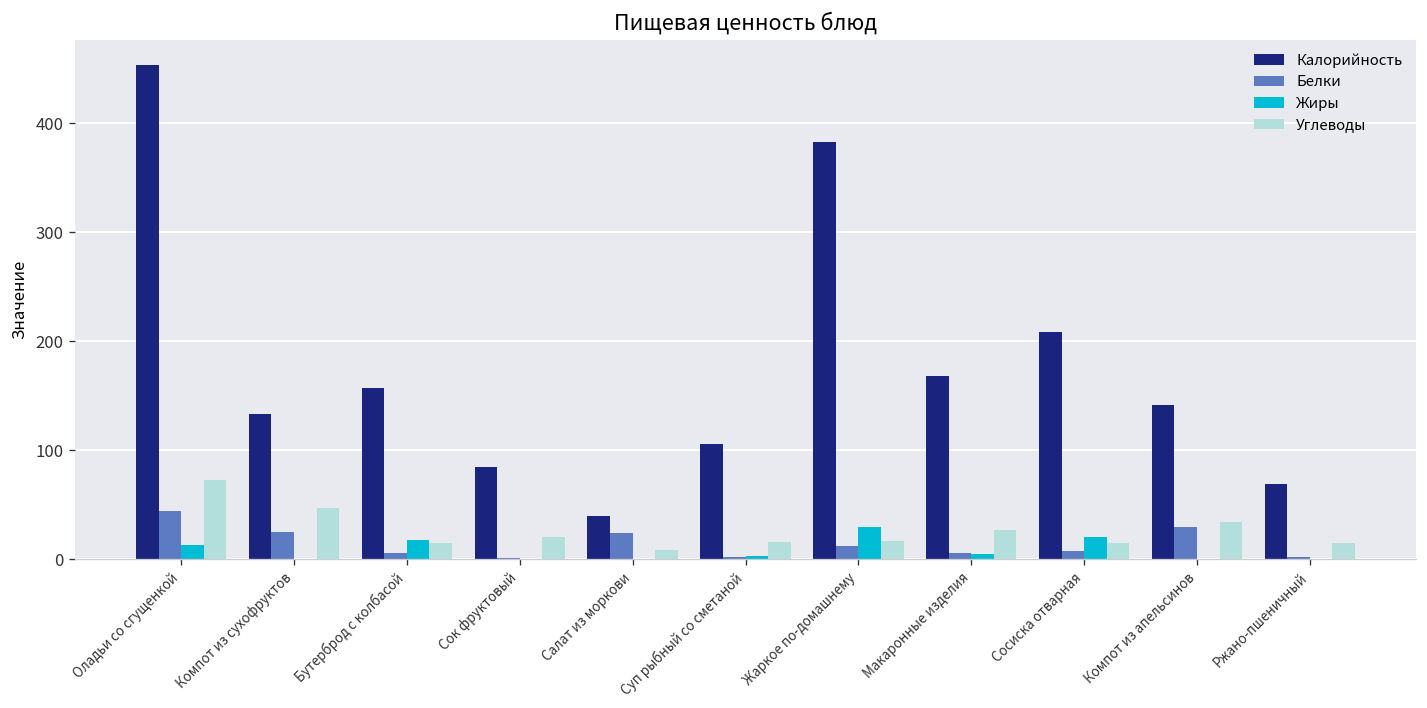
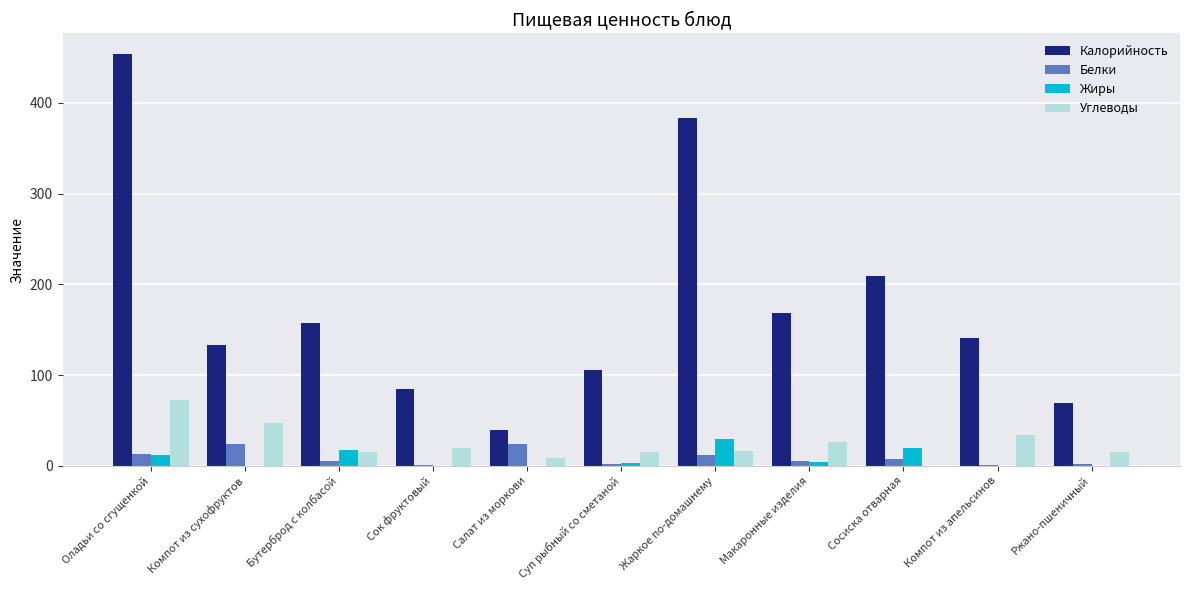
Белки, Оладьи со сгущенкой: 40 -> 10
Углеводы, Сосиска отварная: 10 -> 0
Белки, Компот из апельсинов: 30 -> 0
